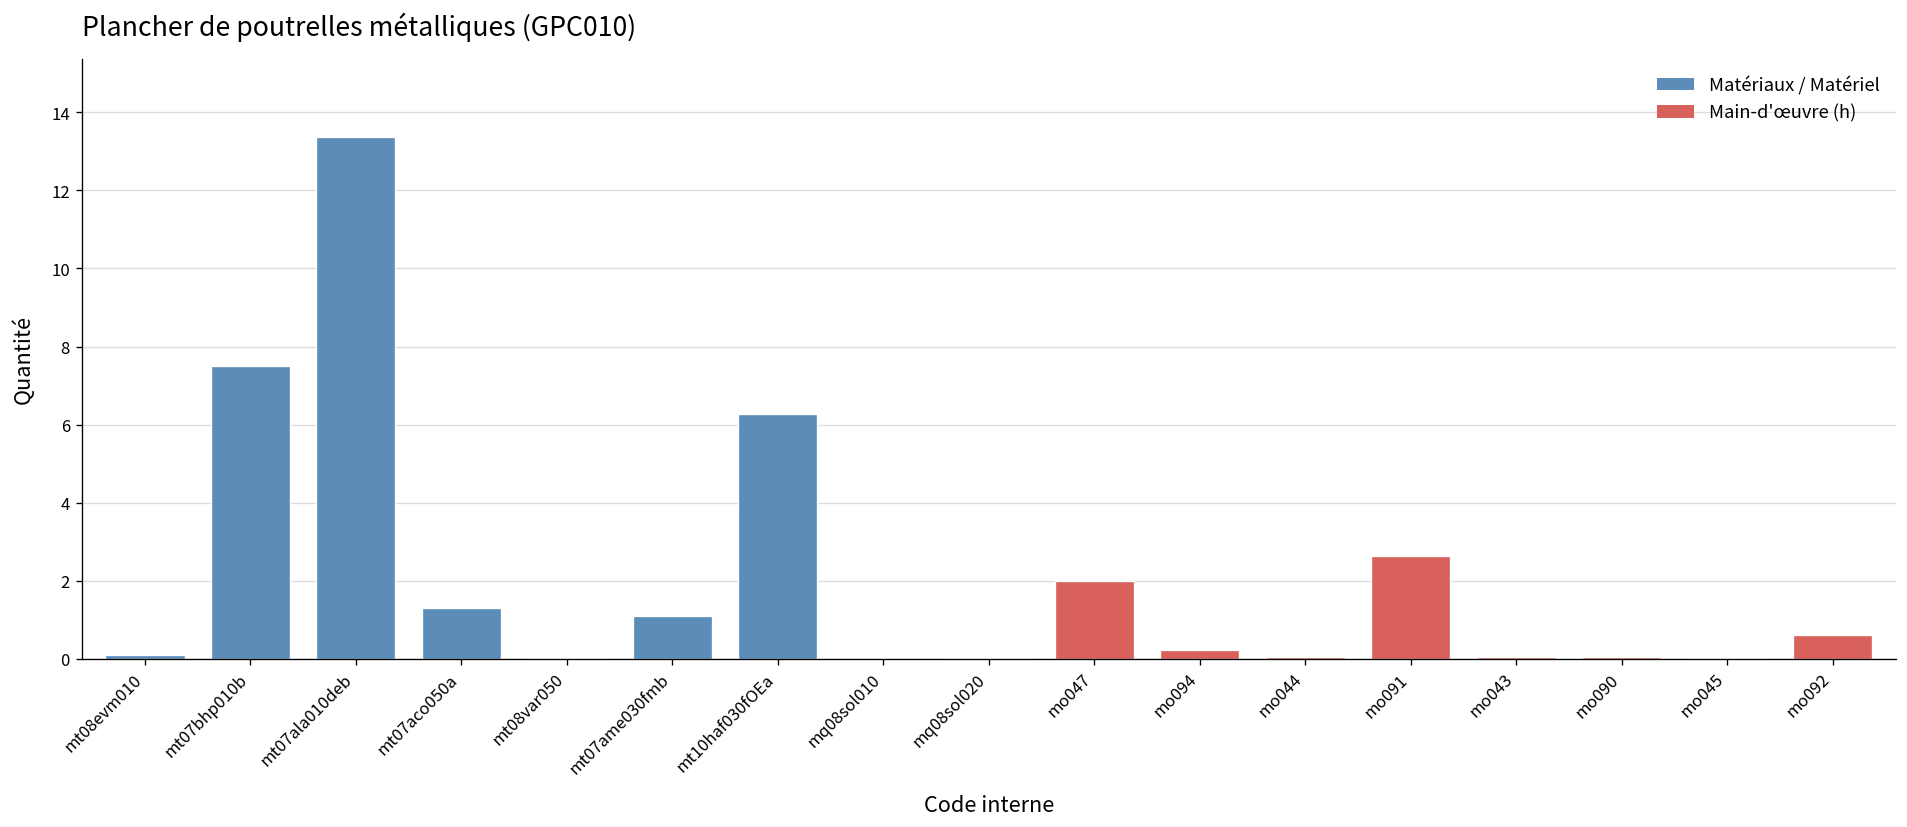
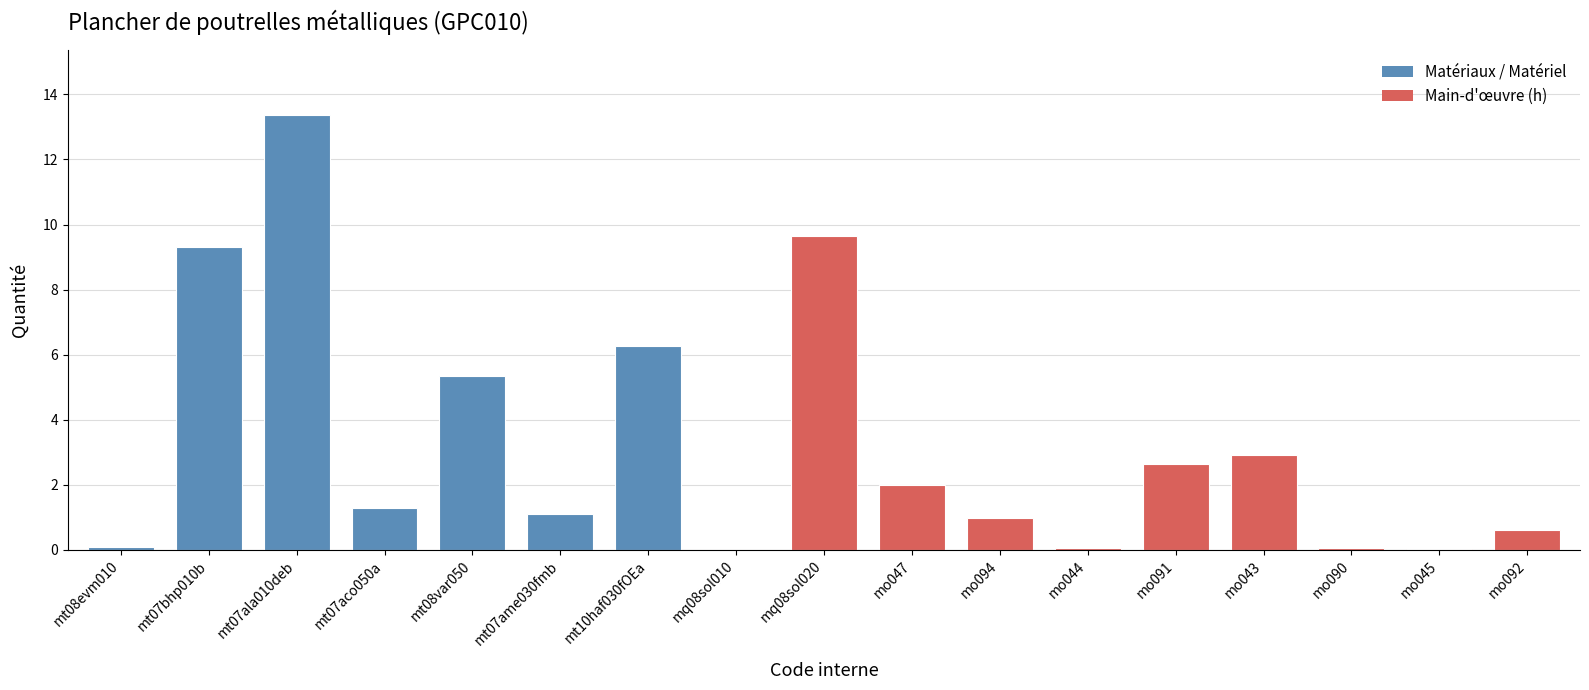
mt07bhp010b: 7.5 -> 9.3
mt08var050: 0.0 -> 5.3
mq08sol020: 0.0 -> 9.6
mo094: 0.2 -> 1.0
mo043: 0.0 -> 2.9
